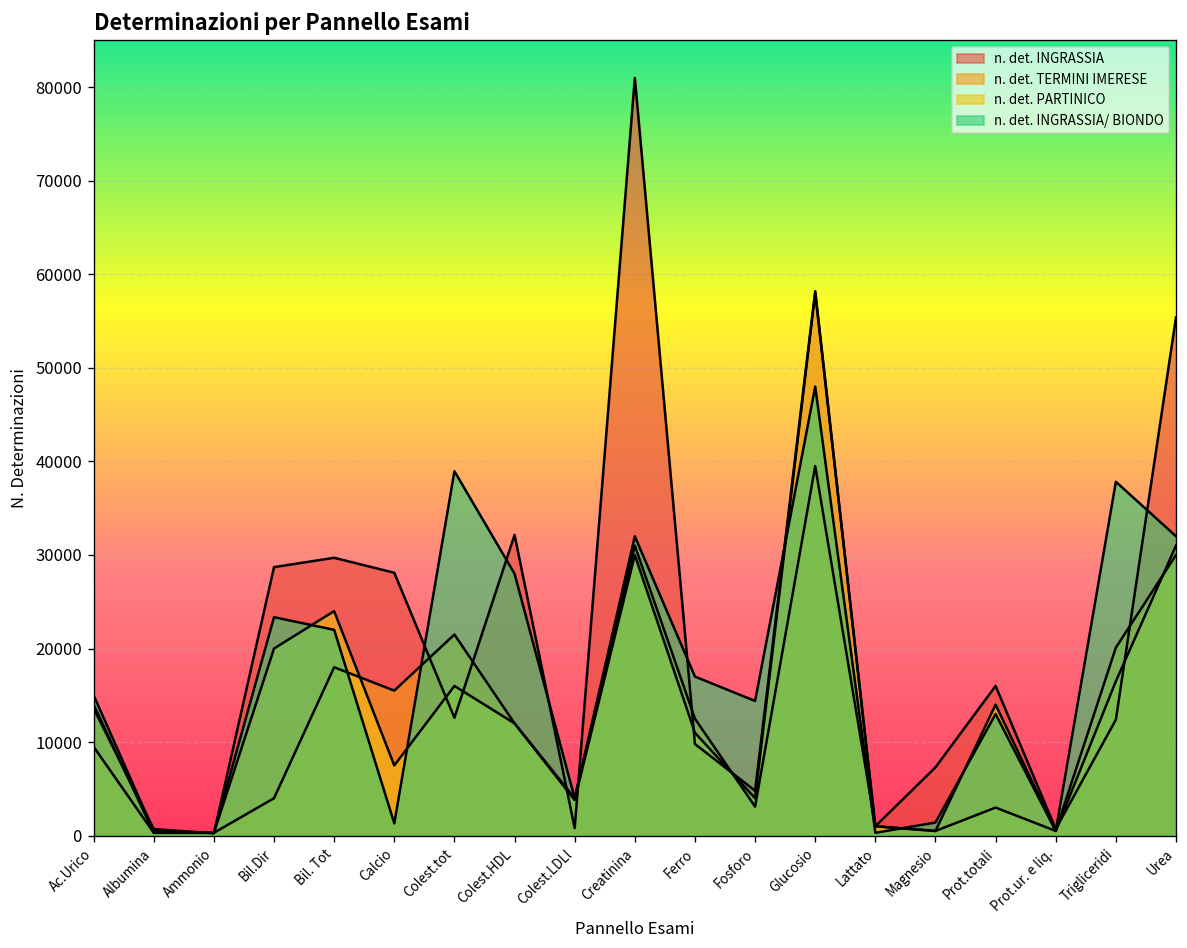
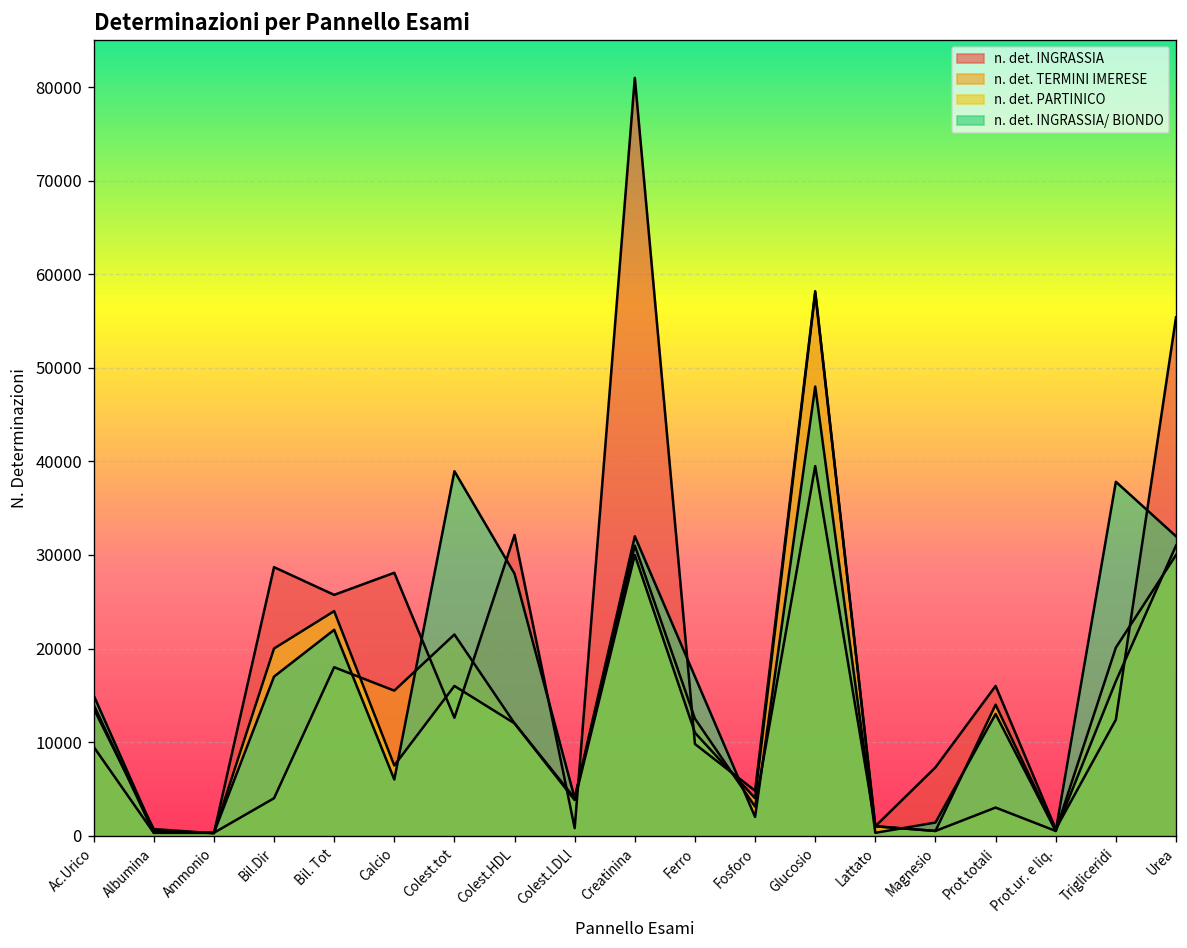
n. det. INGRASSIA/ BIONDO, Bil.Dir: 23000 -> 17000
n. det. INGRASSIA, Bil. Tot: 30000 -> 26000
n. det. INGRASSIA/ BIONDO, Calcio: 1000 -> 6000
n. det. INGRASSIA/ BIONDO, Fosforo: 14000 -> 2000
